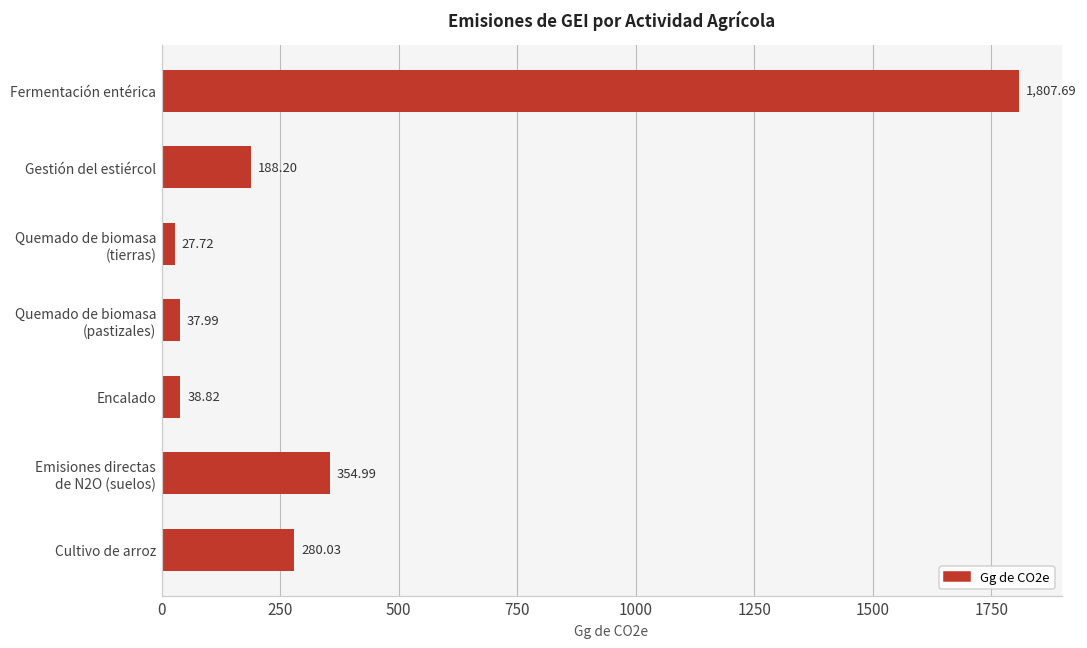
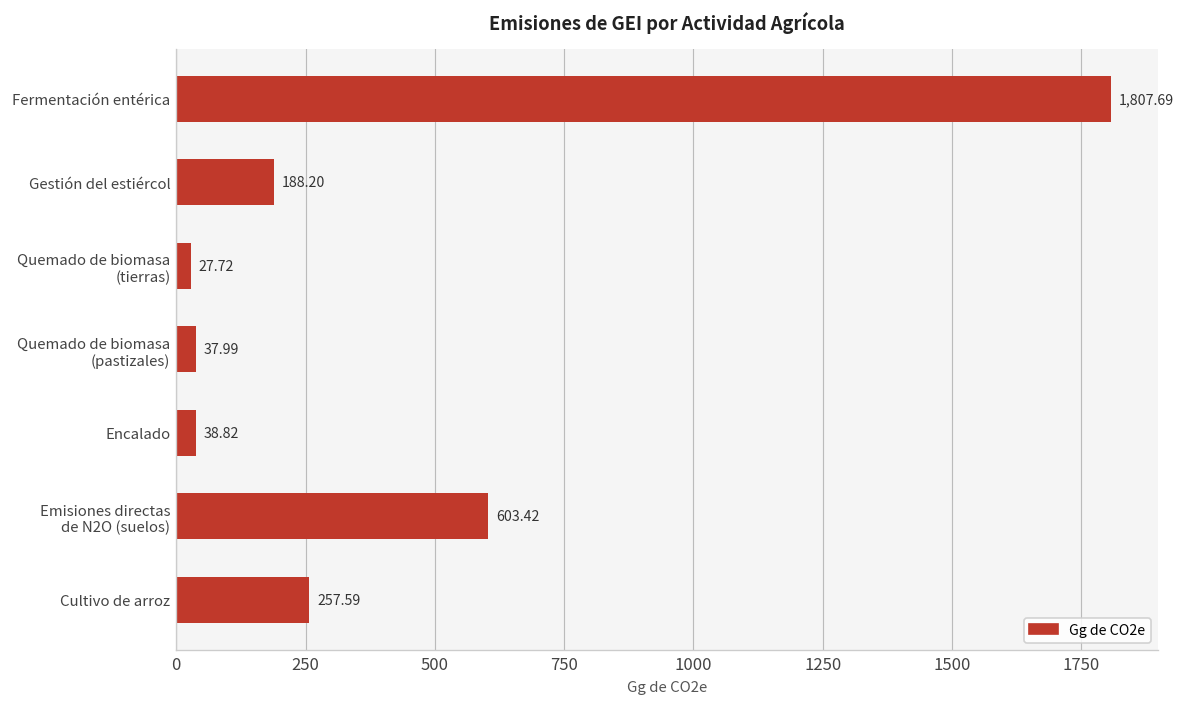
Emisiones directas de N2O (suelos): 354.99 -> 603.42
Cultivo de arroz: 280.03 -> 257.59
